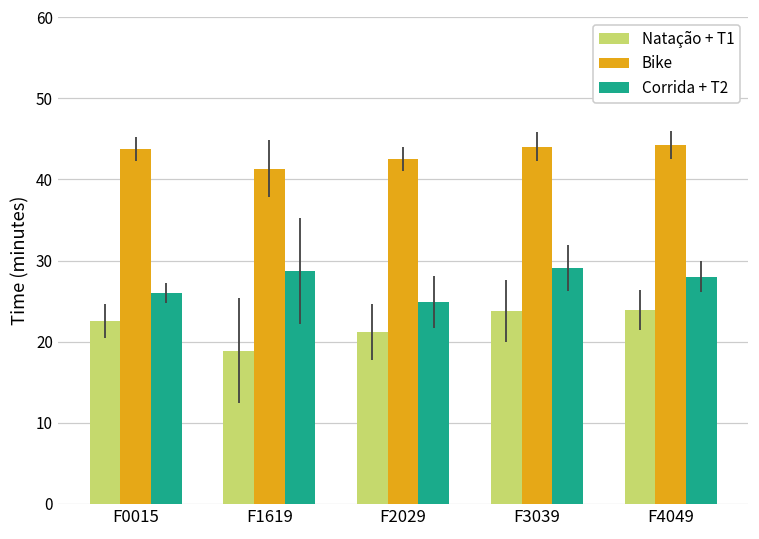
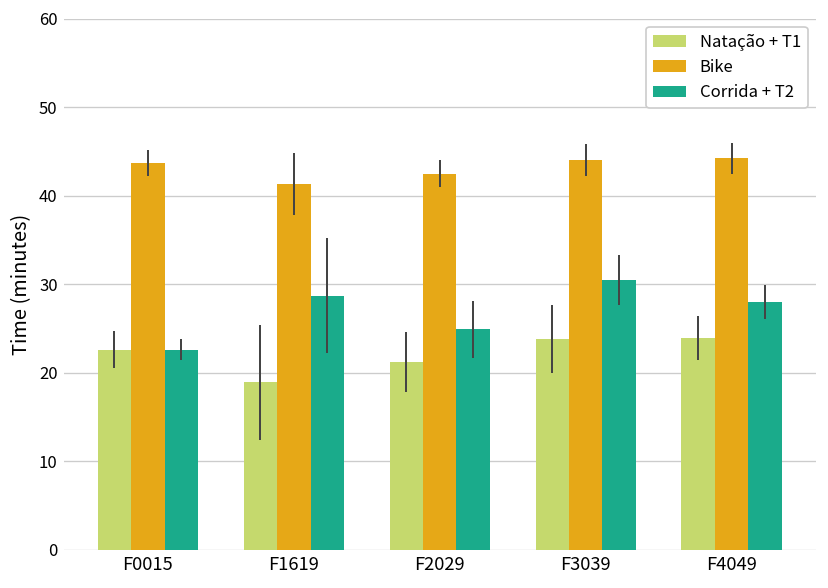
Corrida + T2, F0015: 26 -> 23
Corrida + T2, F3039: 29 -> 31
